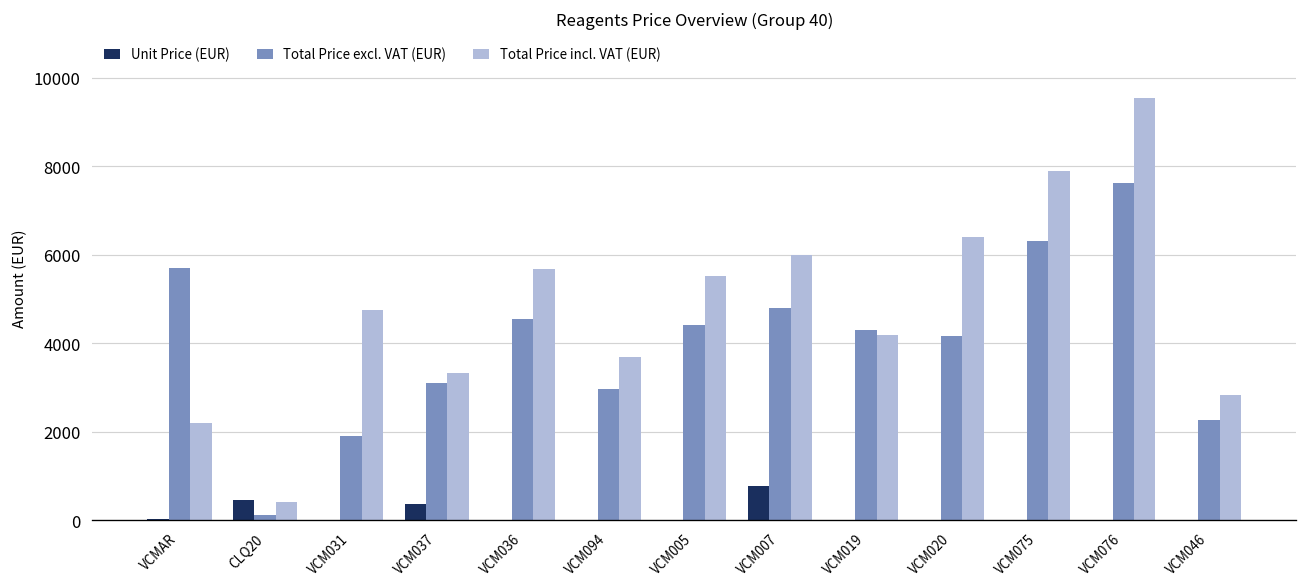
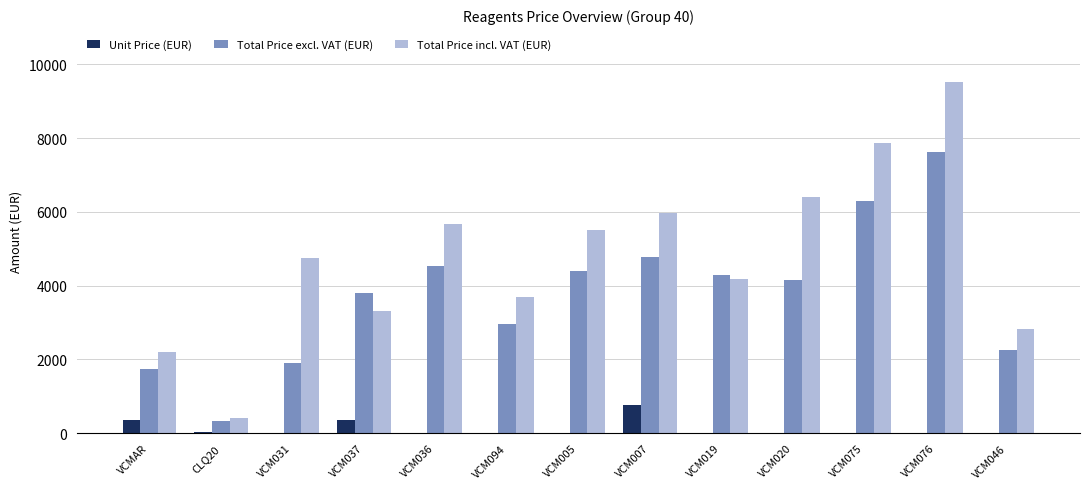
Unit Price (EUR), VCMAR: 0 -> 400
Total Price excl. VAT (EUR), VCMAR: 5700 -> 1800
Unit Price (EUR), CLQ20: 500 -> 0
Total Price excl. VAT (EUR), CLQ20: 100 -> 300
Total Price excl. VAT (EUR), VCM037: 3100 -> 3800
